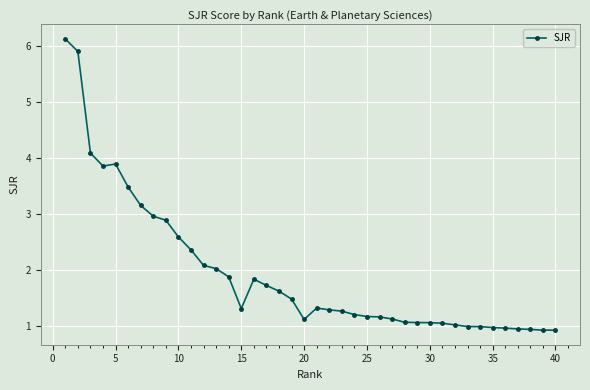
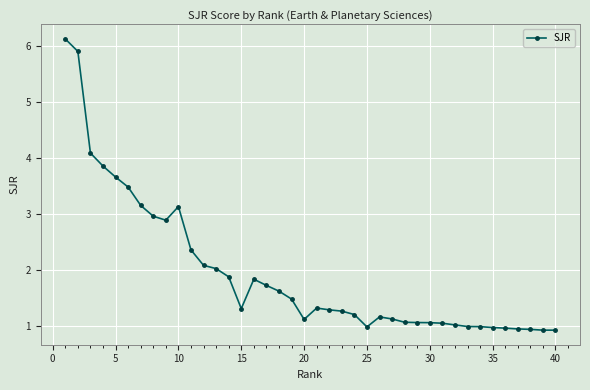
5: 3.9 -> 3.7
10: 2.6 -> 3.1
25: 1.2 -> 1.0
